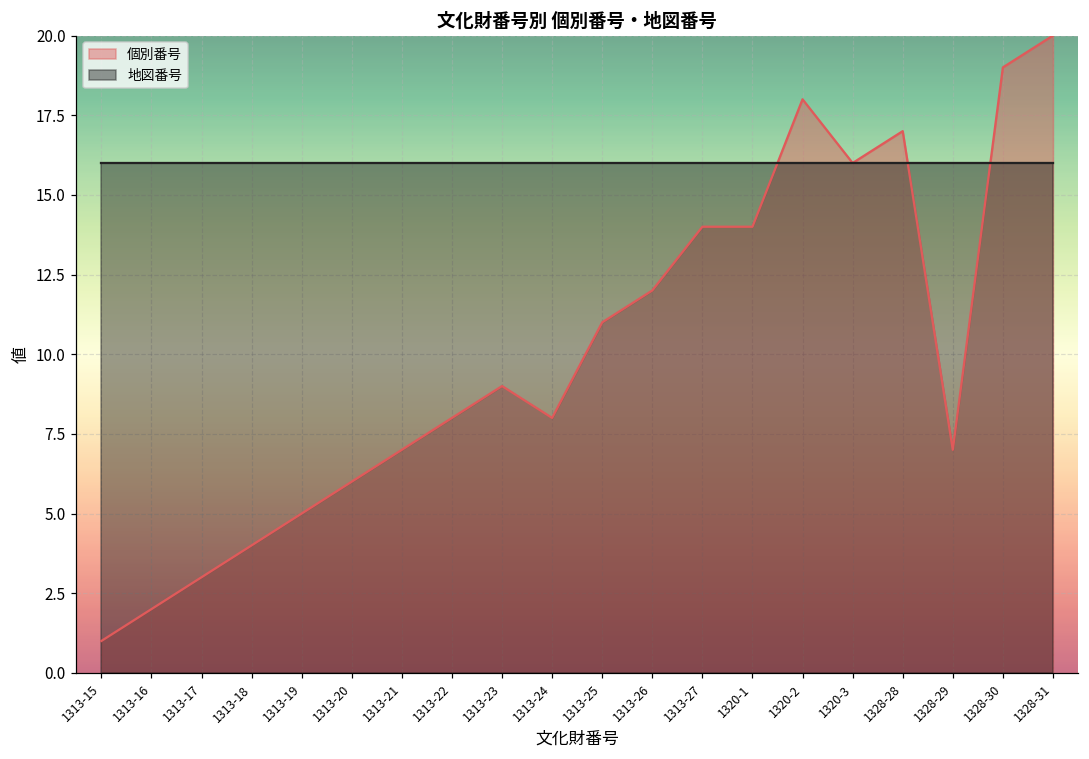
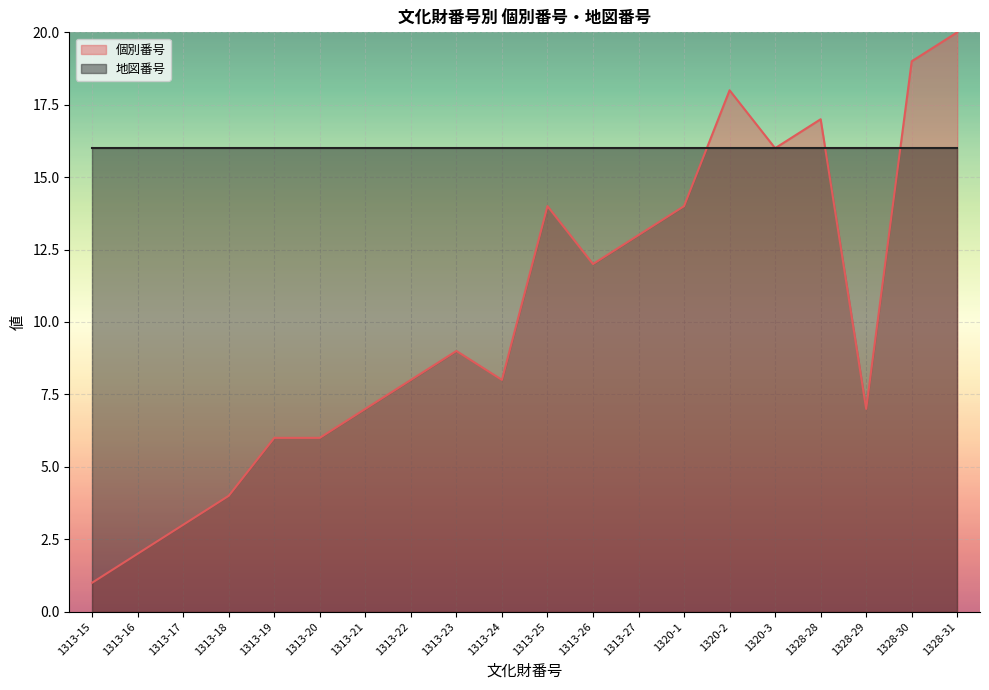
個別番号, 1313-19: 5 -> 6
個別番号, 1313-25: 11 -> 14
個別番号, 1313-27: 14 -> 13
